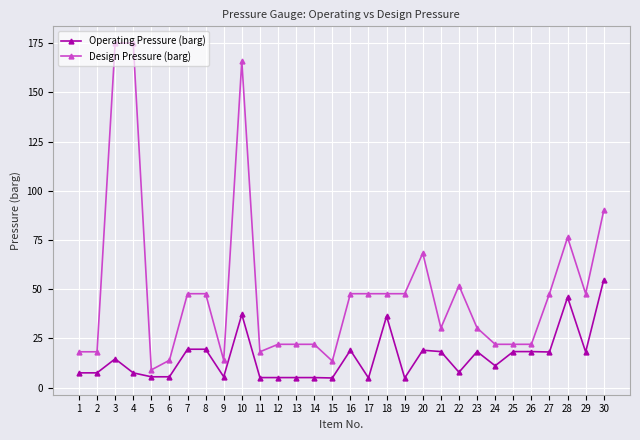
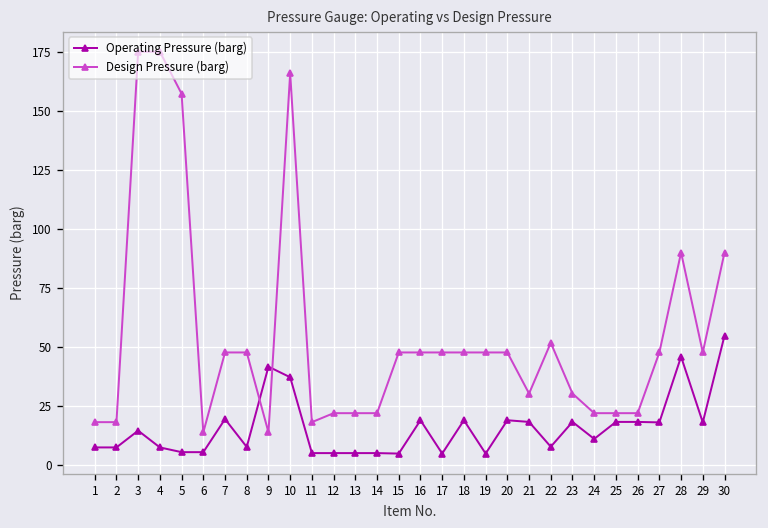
Design Pressure (barg), 5: 9 -> 157
Operating Pressure (barg), 8: 20 -> 8
Operating Pressure (barg), 9: 6 -> 42
Design Pressure (barg), 15: 14 -> 48
Operating Pressure (barg), 18: 36 -> 19
Design Pressure (barg), 20: 68 -> 48
Design Pressure (barg), 28: 76 -> 90
